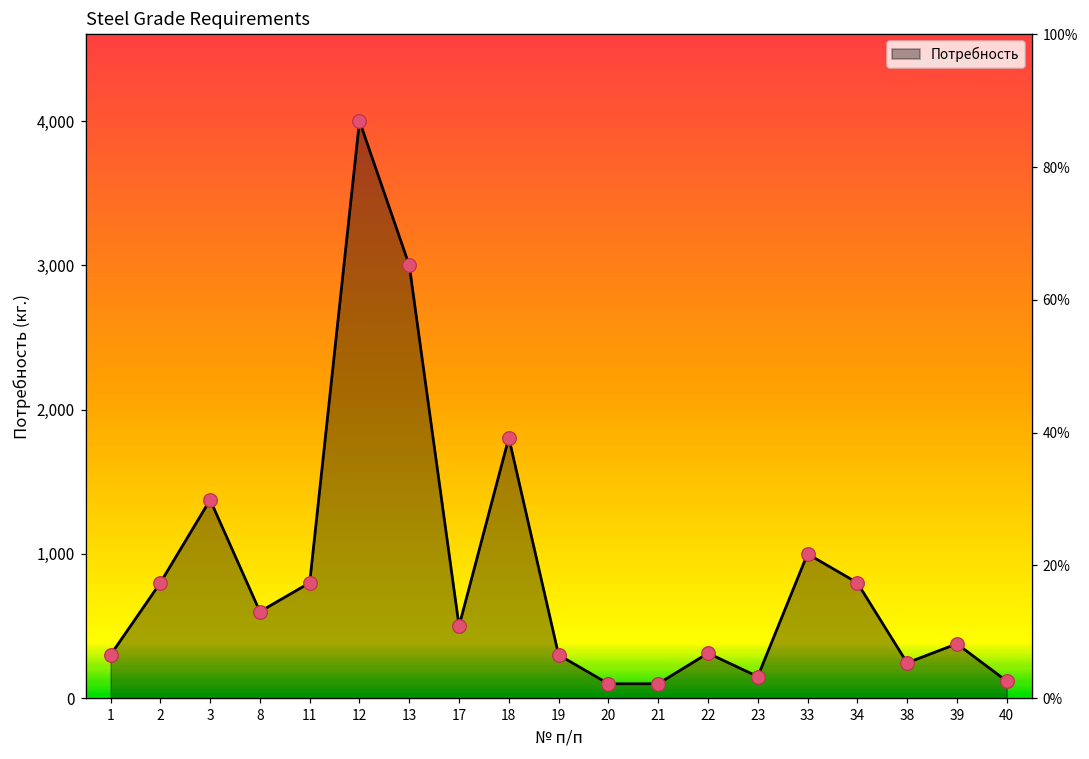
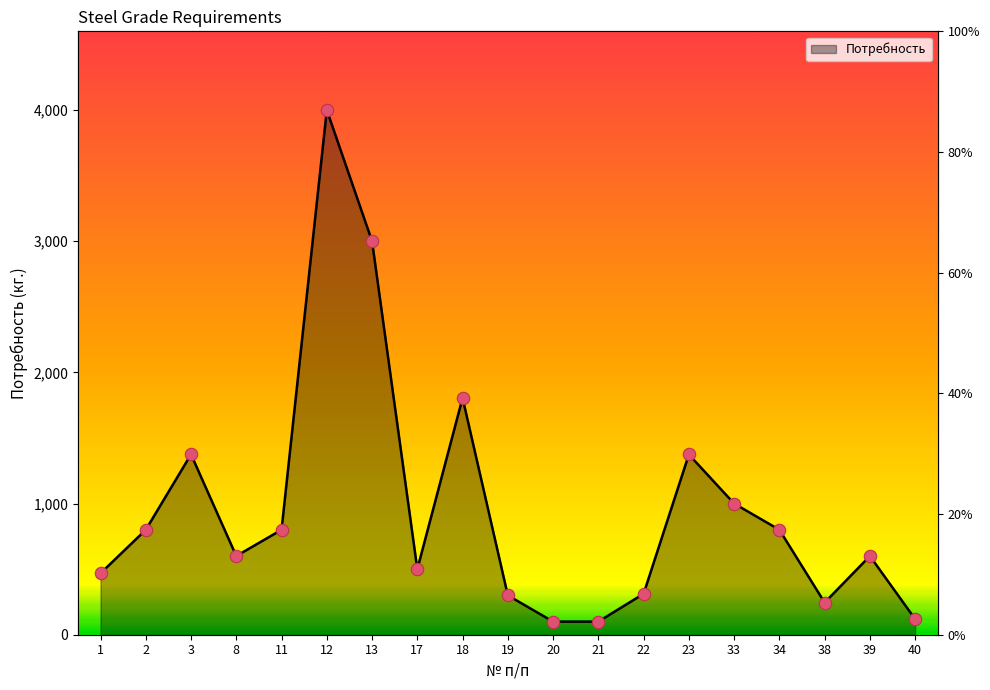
1: 300 -> 470
23: 150 -> 1,370
39: 380 -> 600
